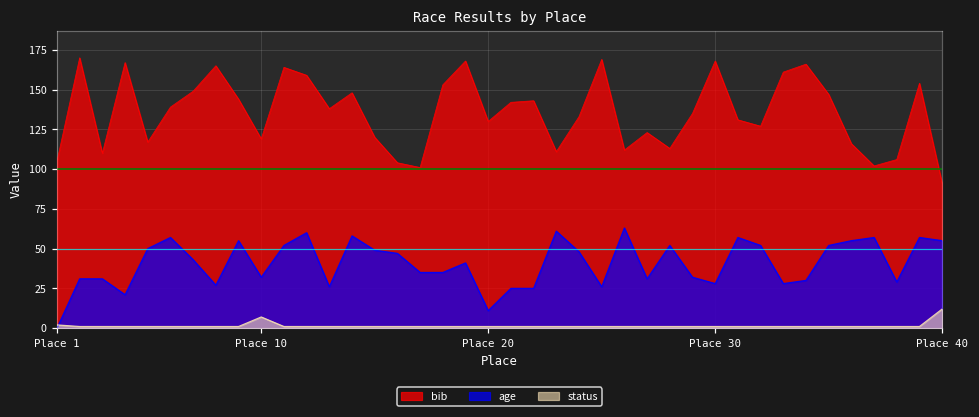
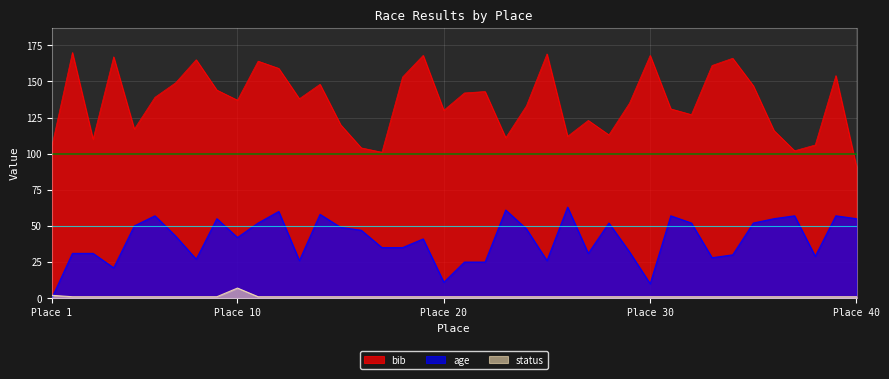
bib, Place 10: 119 -> 137
age, Place 10: 32 -> 42
age, Place 30: 28 -> 10
status, Place 40: 12 -> 1
